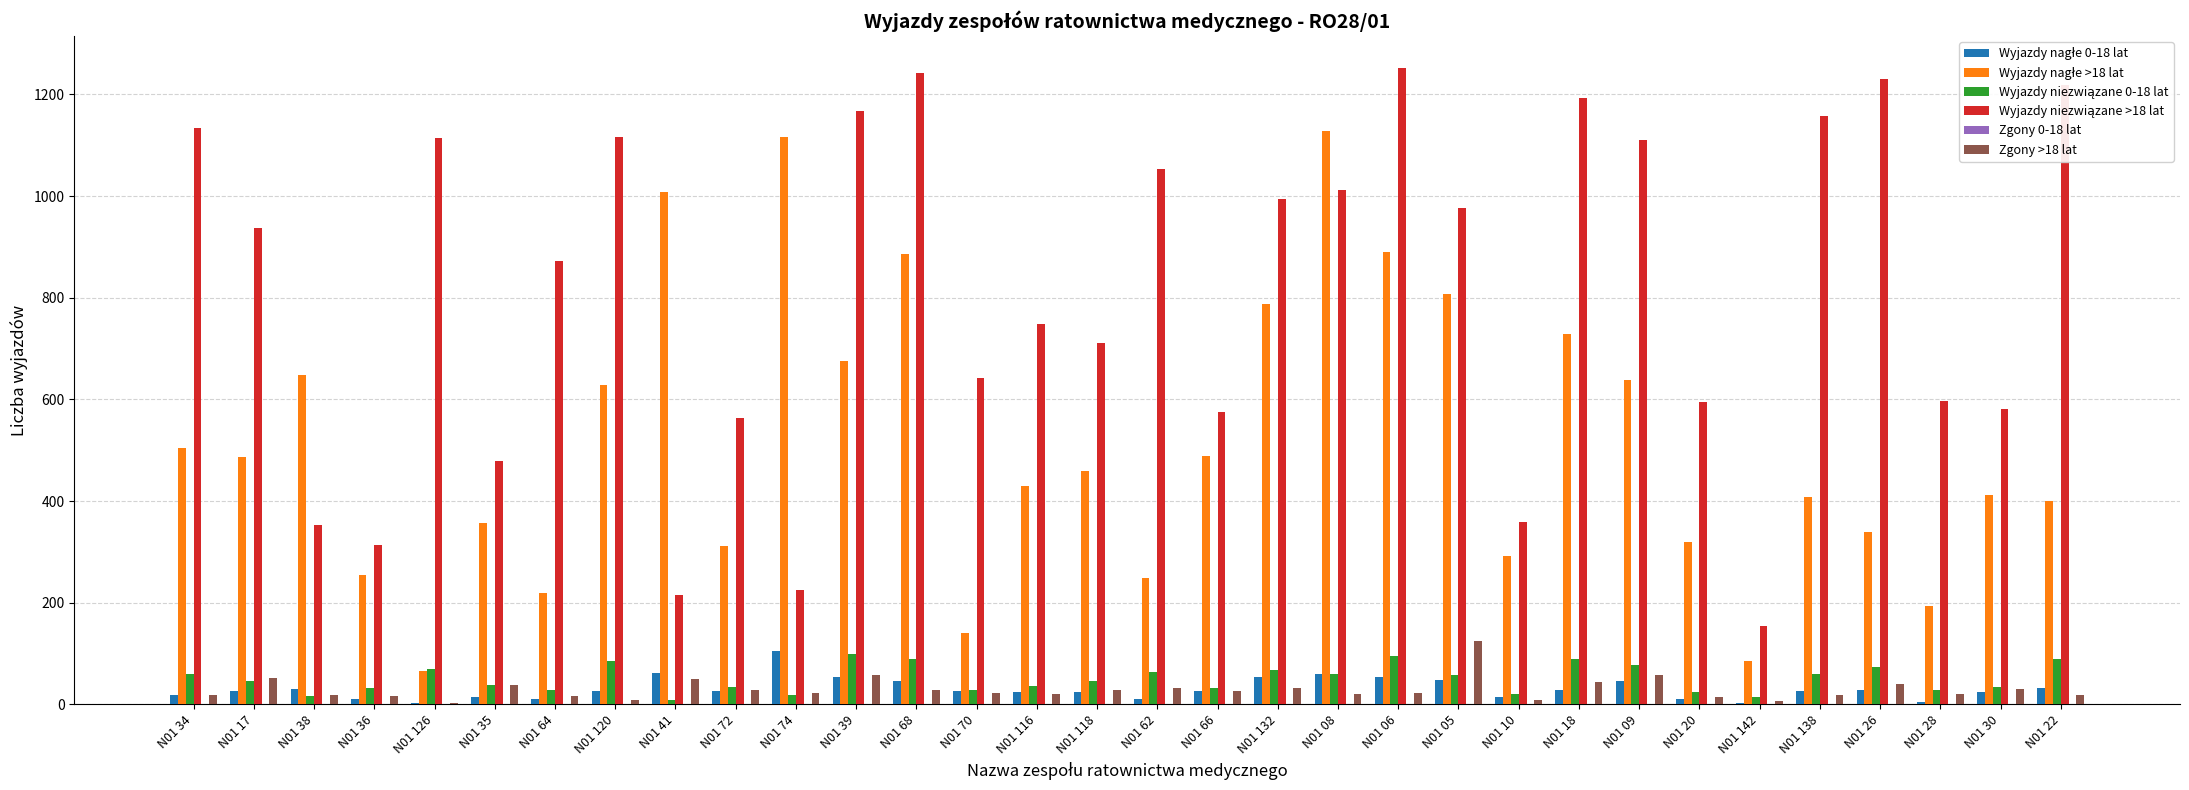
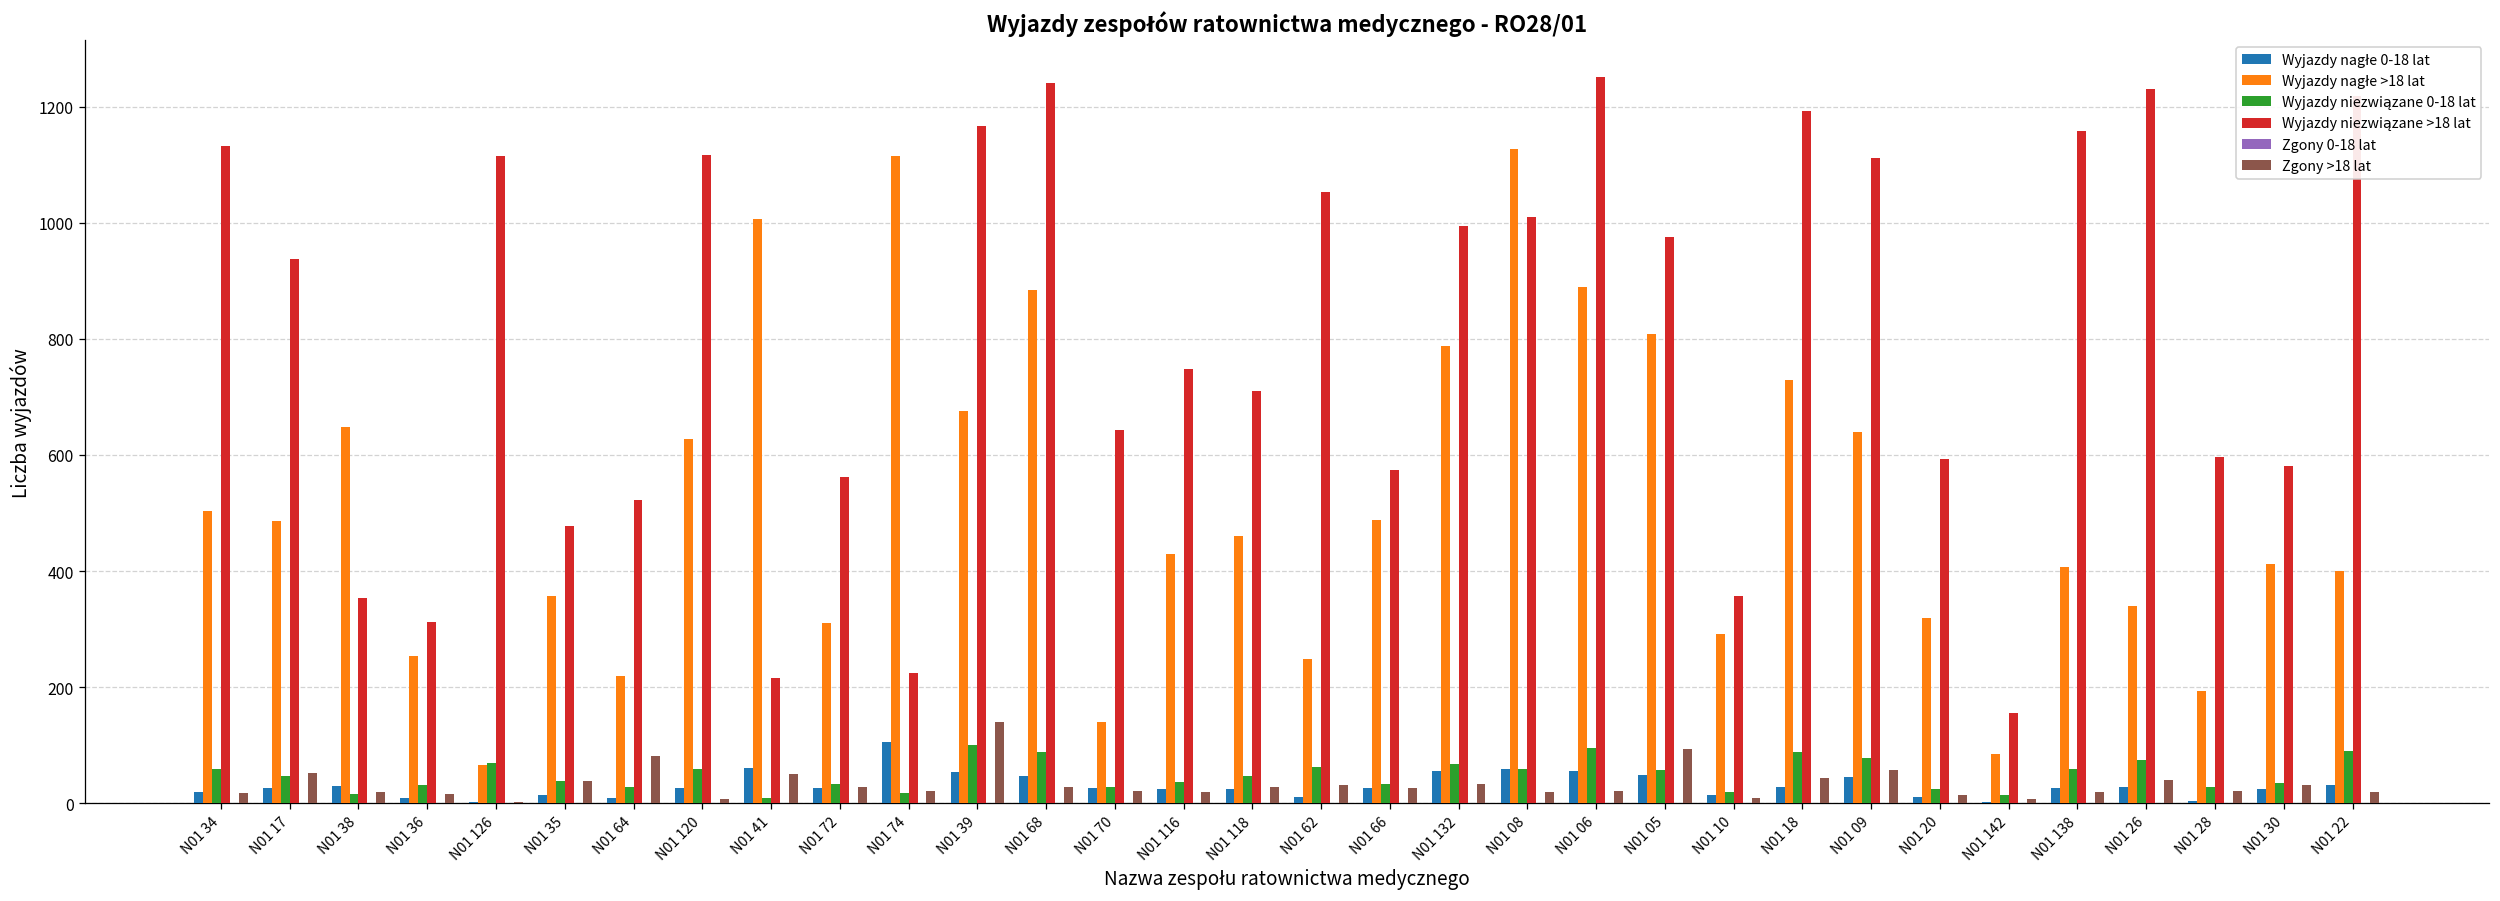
Wyjazdy niezwiązane >18 lat, N01 64: 870 -> 520
Zgony >18 lat, N01 64: 20 -> 80
Wyjazdy niezwiązane 0-18 lat, N01 120: 90 -> 60
Zgony >18 lat, N01 39: 60 -> 140
Zgony >18 lat, N01 05: 120 -> 90
